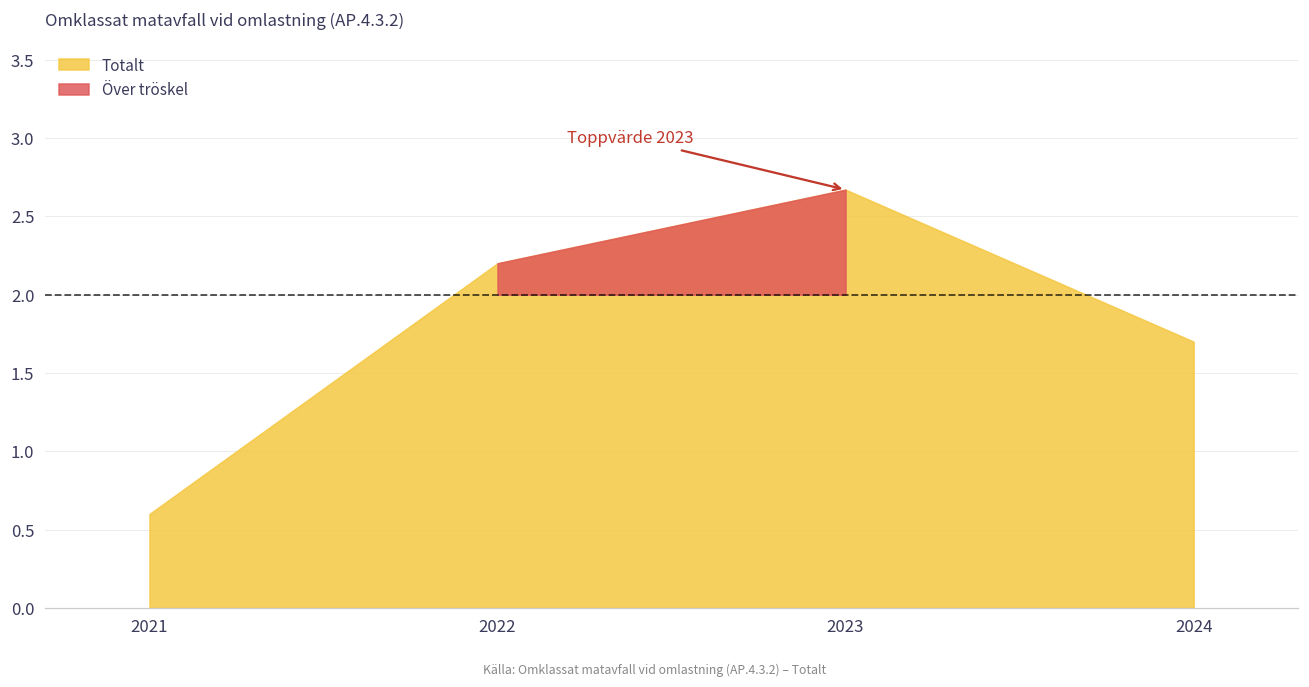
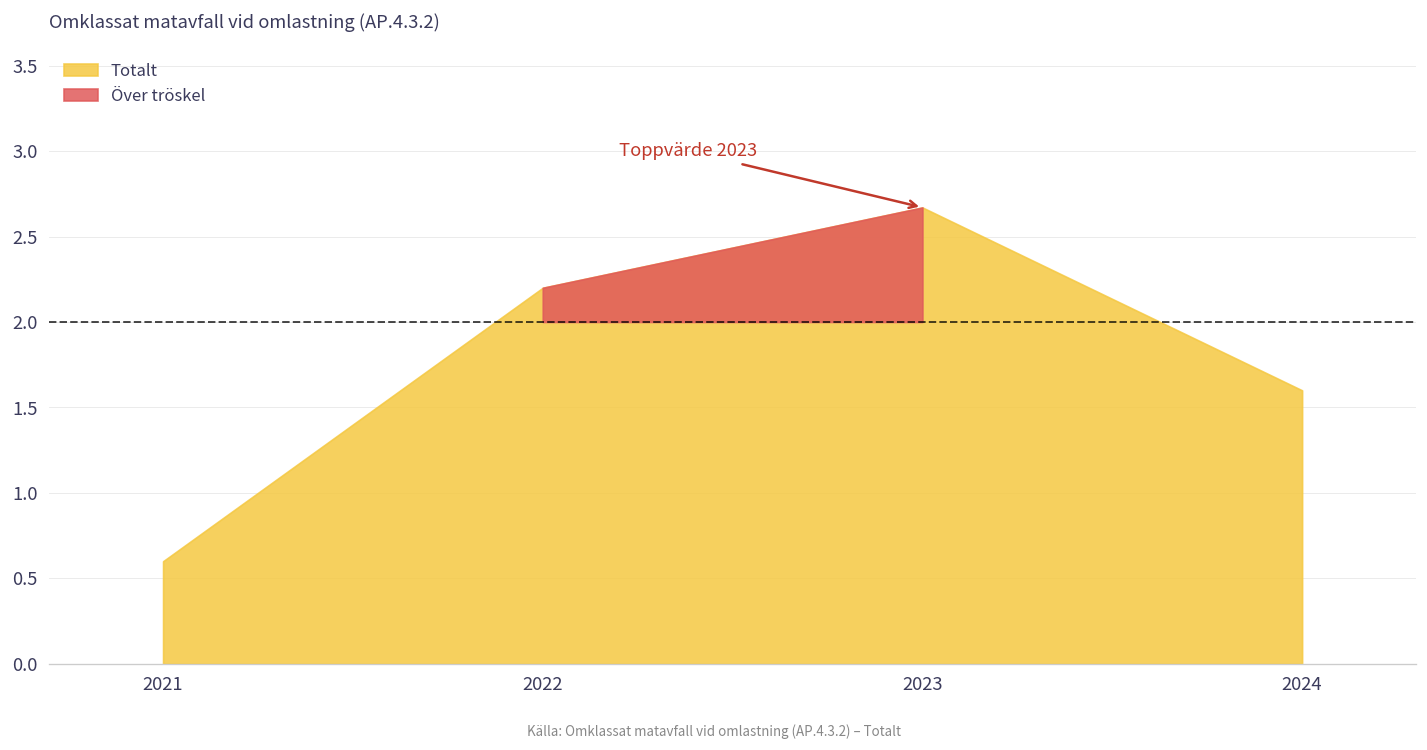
Totalt, 2024: 1.7 -> 1.6
